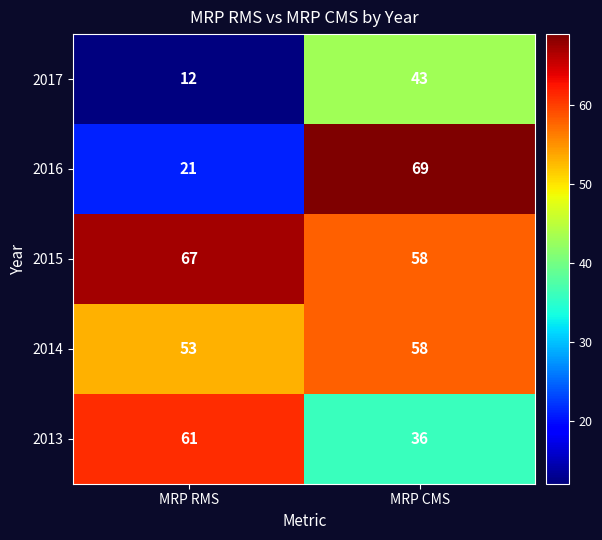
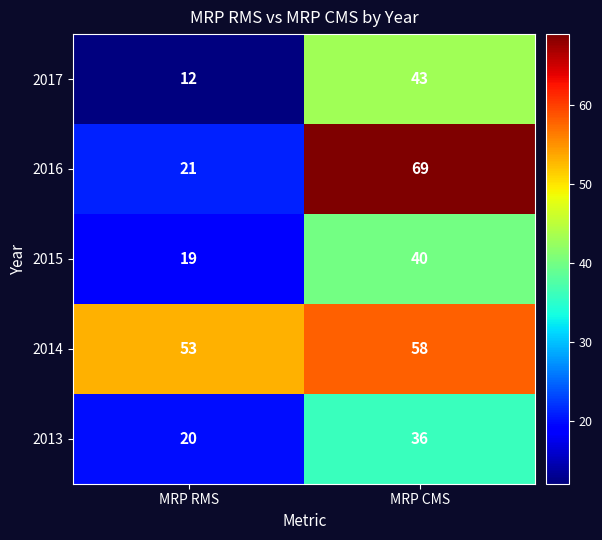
2015, MRP RMS: 67 -> 19
2015, MRP CMS: 58 -> 40
2013, MRP RMS: 61 -> 20
